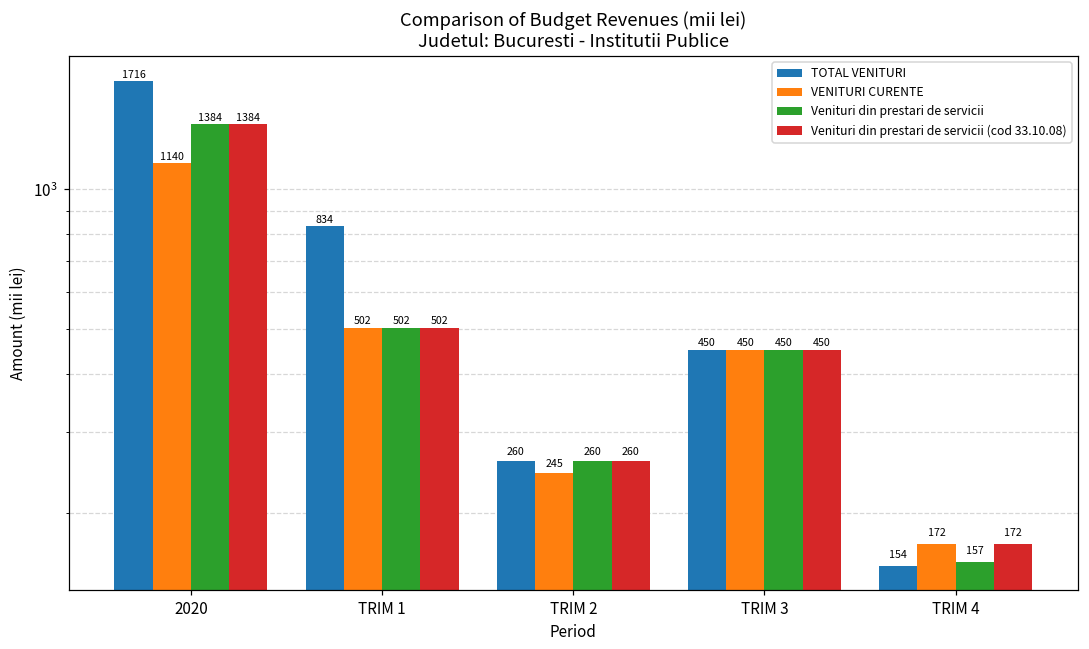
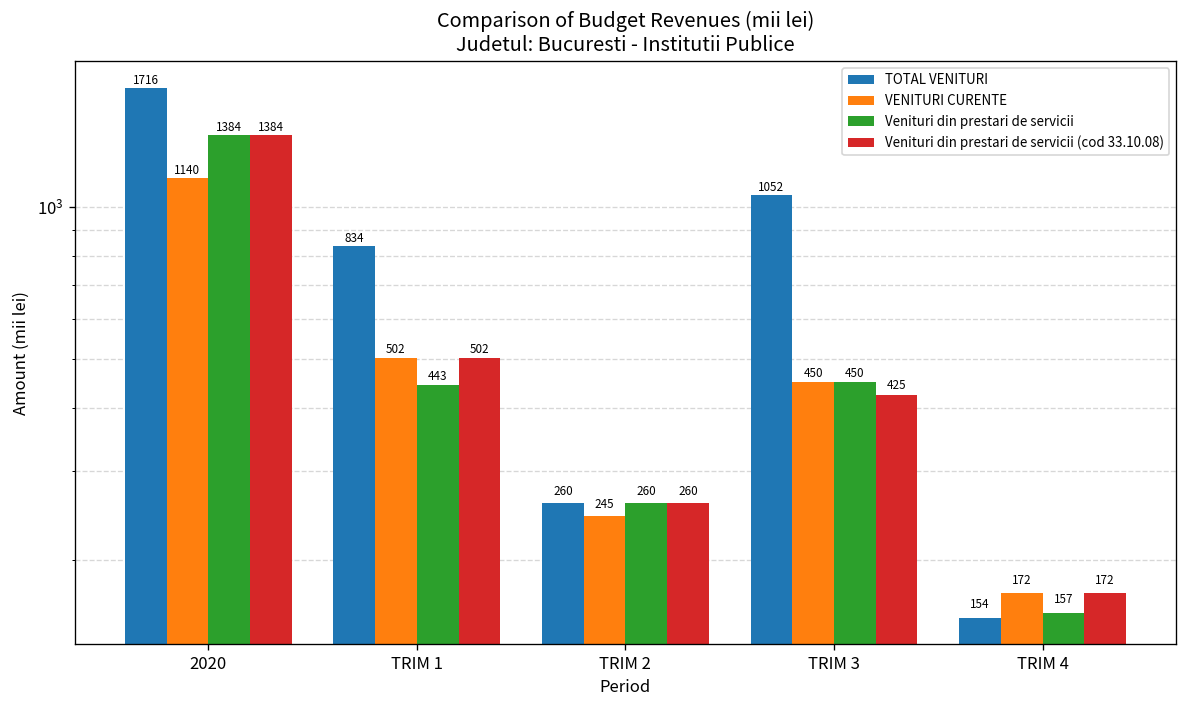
Venituri din prestari de servicii, TRIM 1: 502 -> 443
TOTAL VENITURI, TRIM 3: 450 -> 1052
Venituri din prestari de servicii (cod 33.10.08), TRIM 3: 450 -> 425
